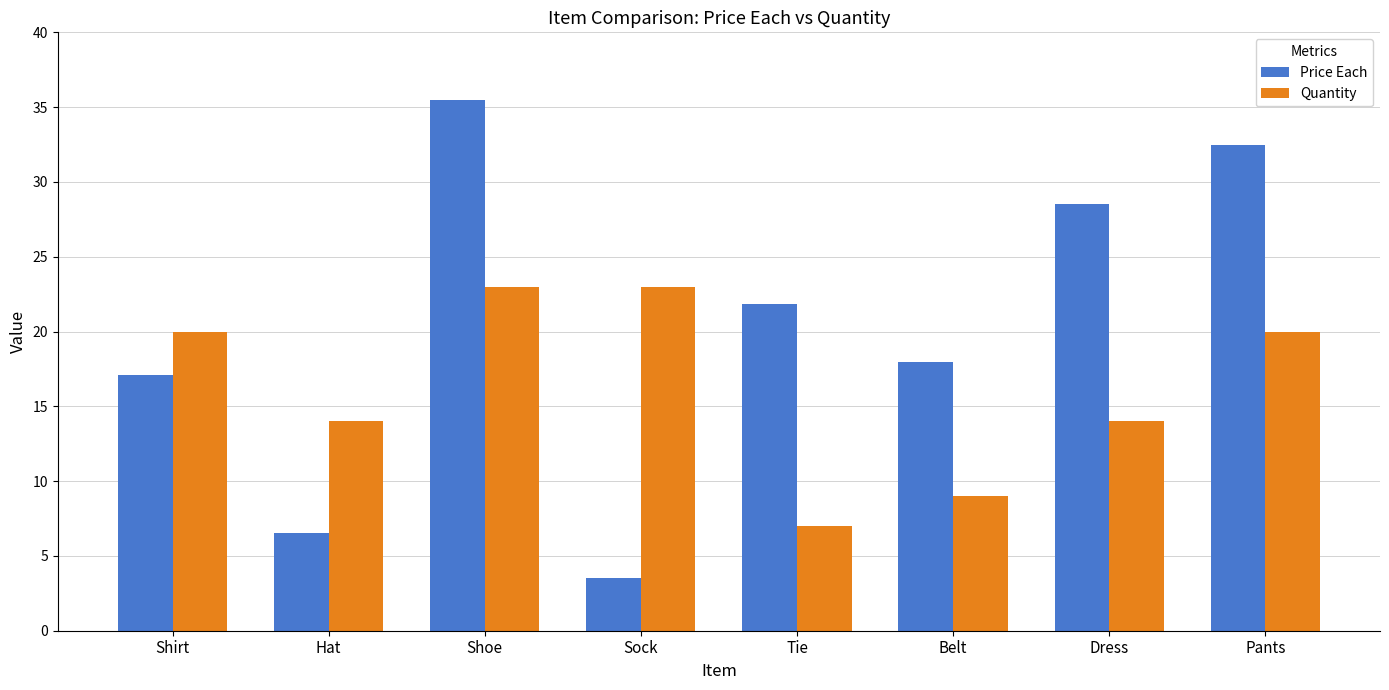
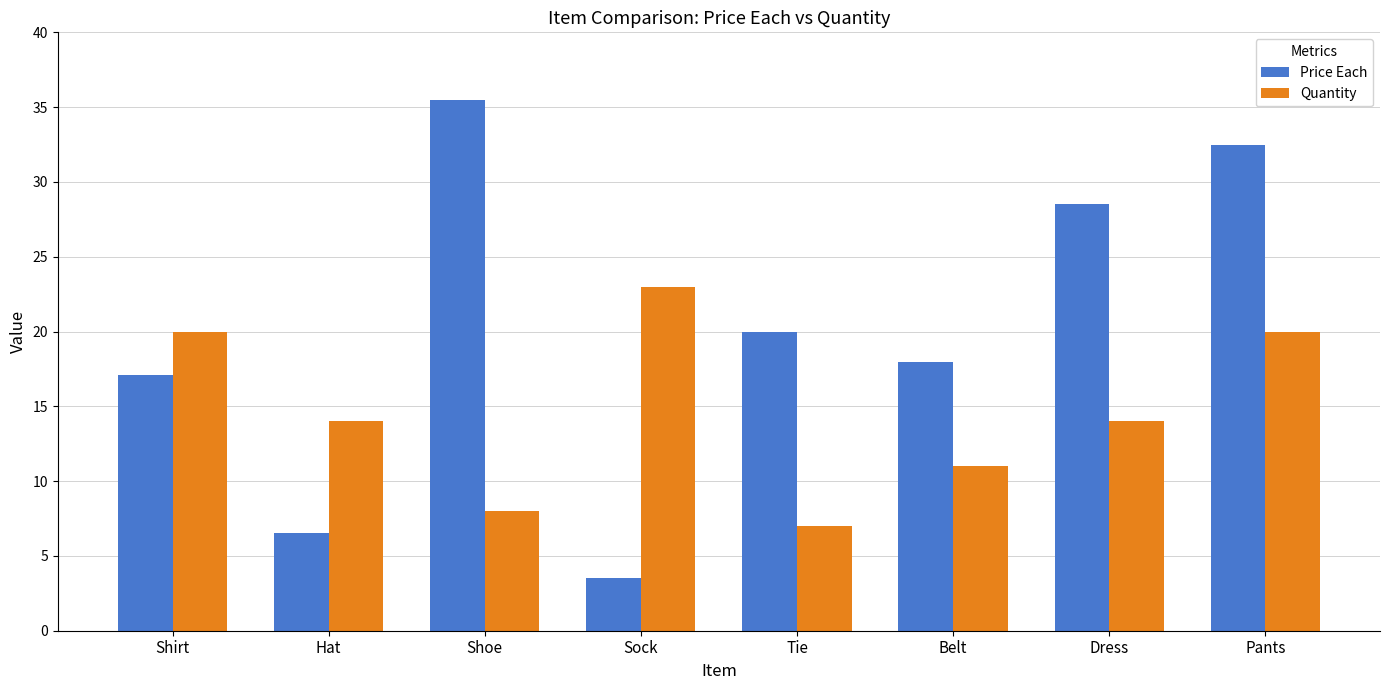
Quantity, Shoe: 23 -> 8
Price Each, Tie: 21.8 -> 20.0
Quantity, Belt: 9 -> 11
